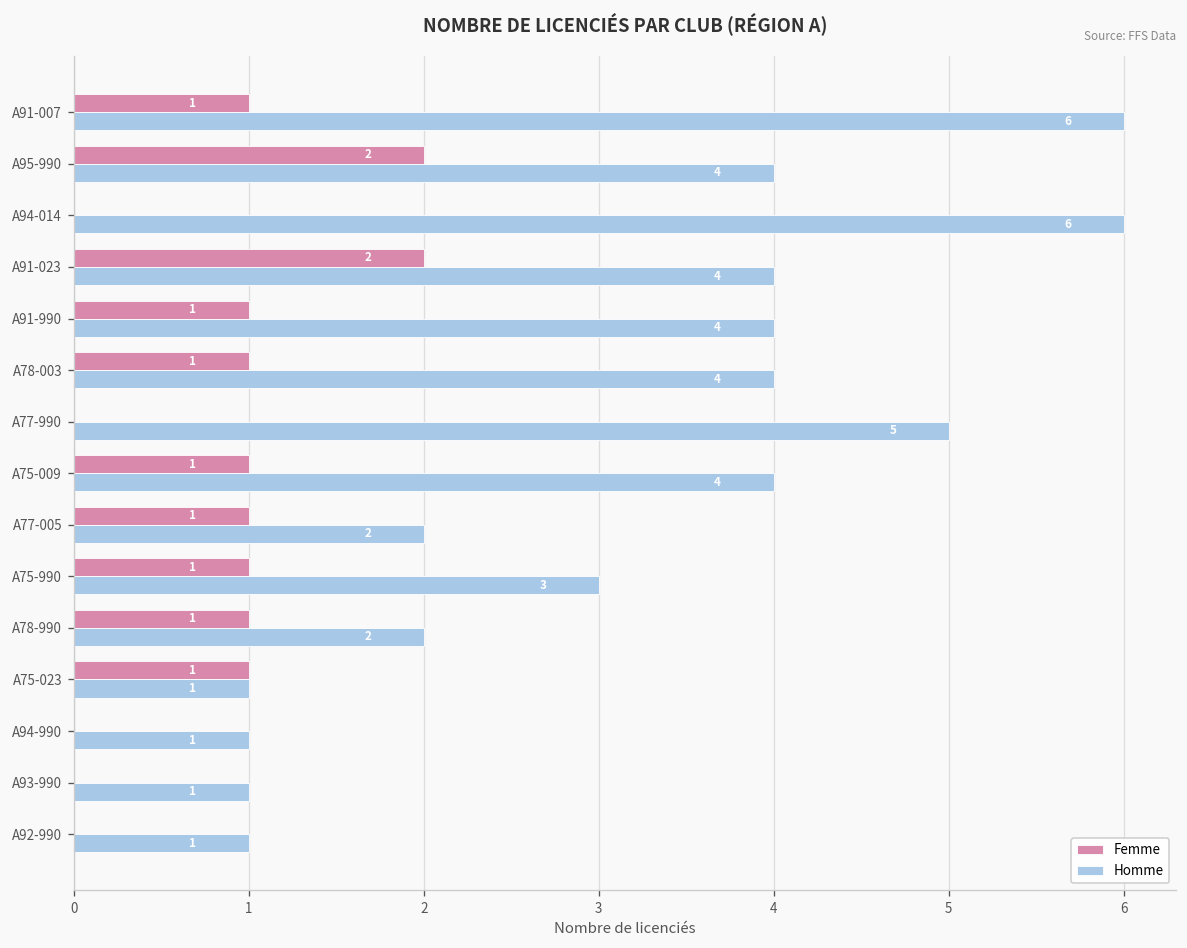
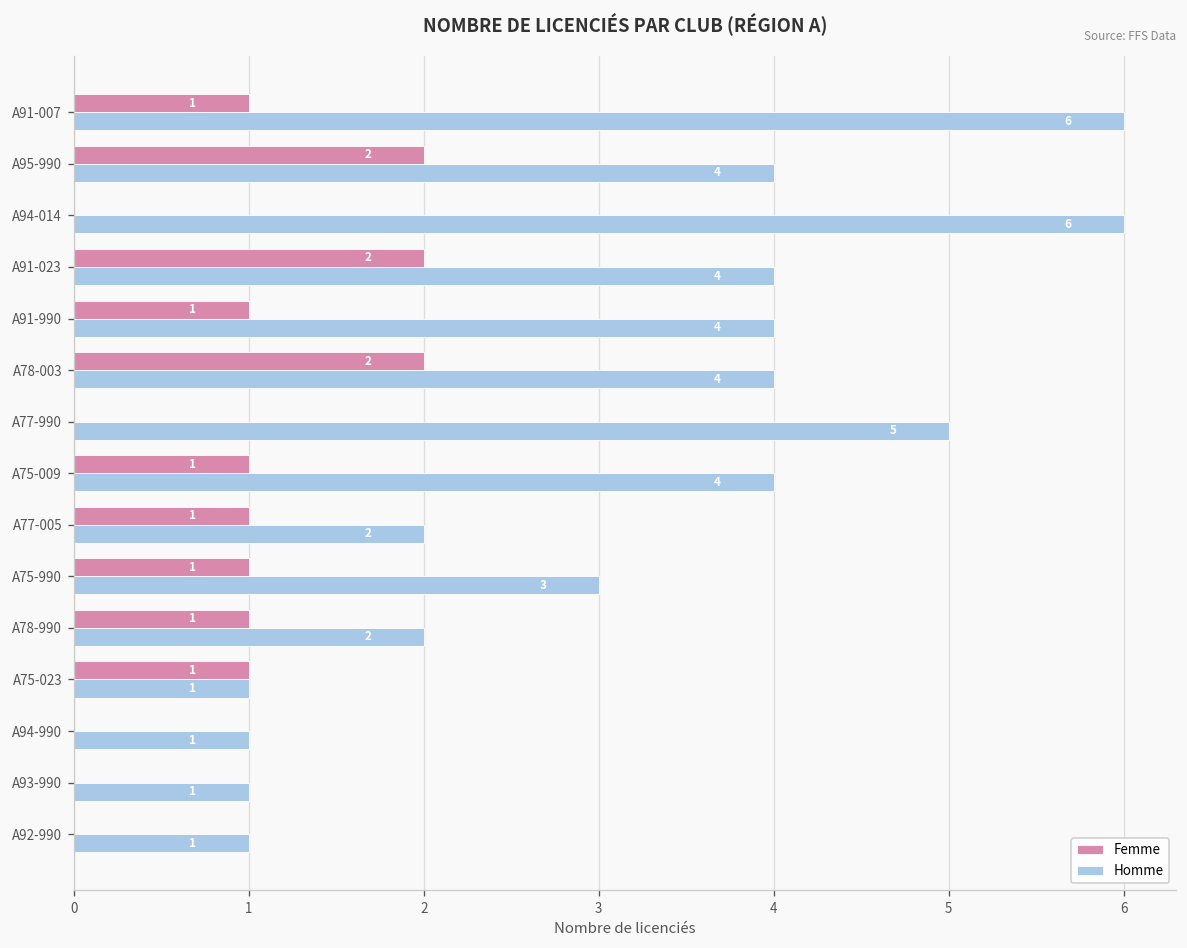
Femme, A78-003: 1 -> 2
